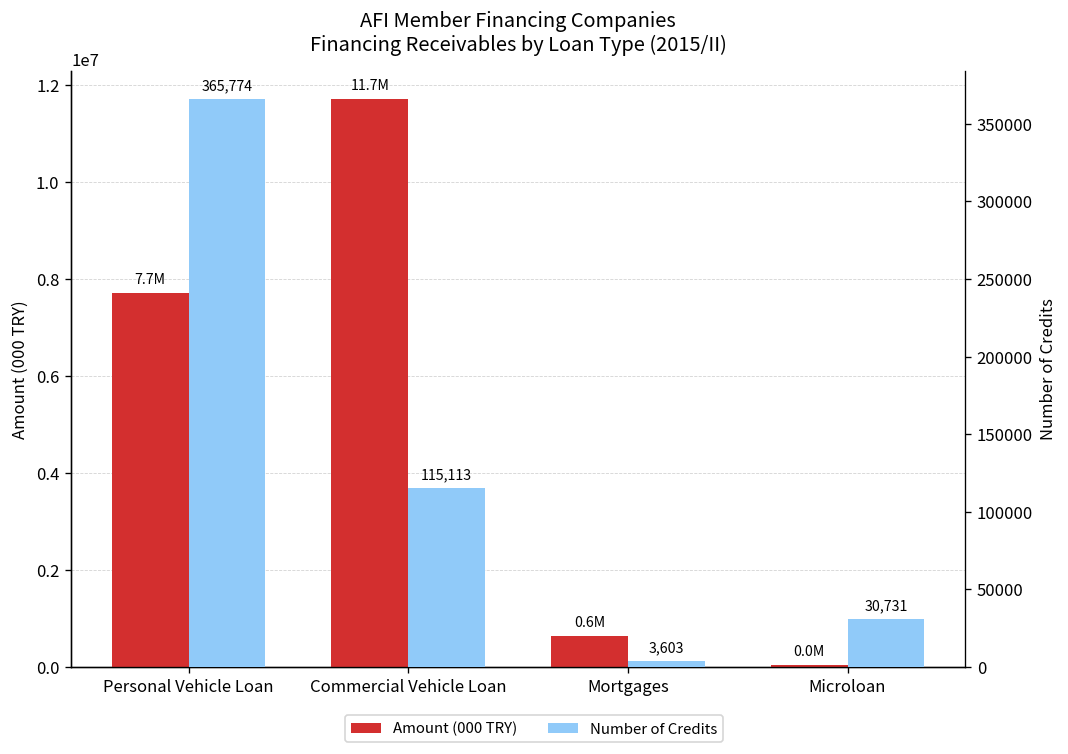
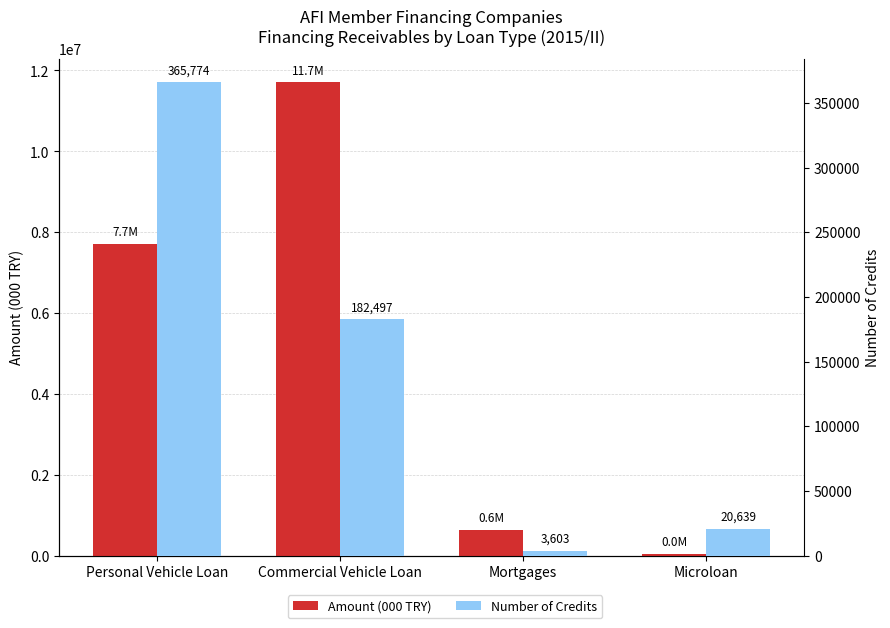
Number of Credits, Commercial Vehicle Loan: 115,113 -> 182,497
Number of Credits, Microloan: 30,731 -> 20,639
